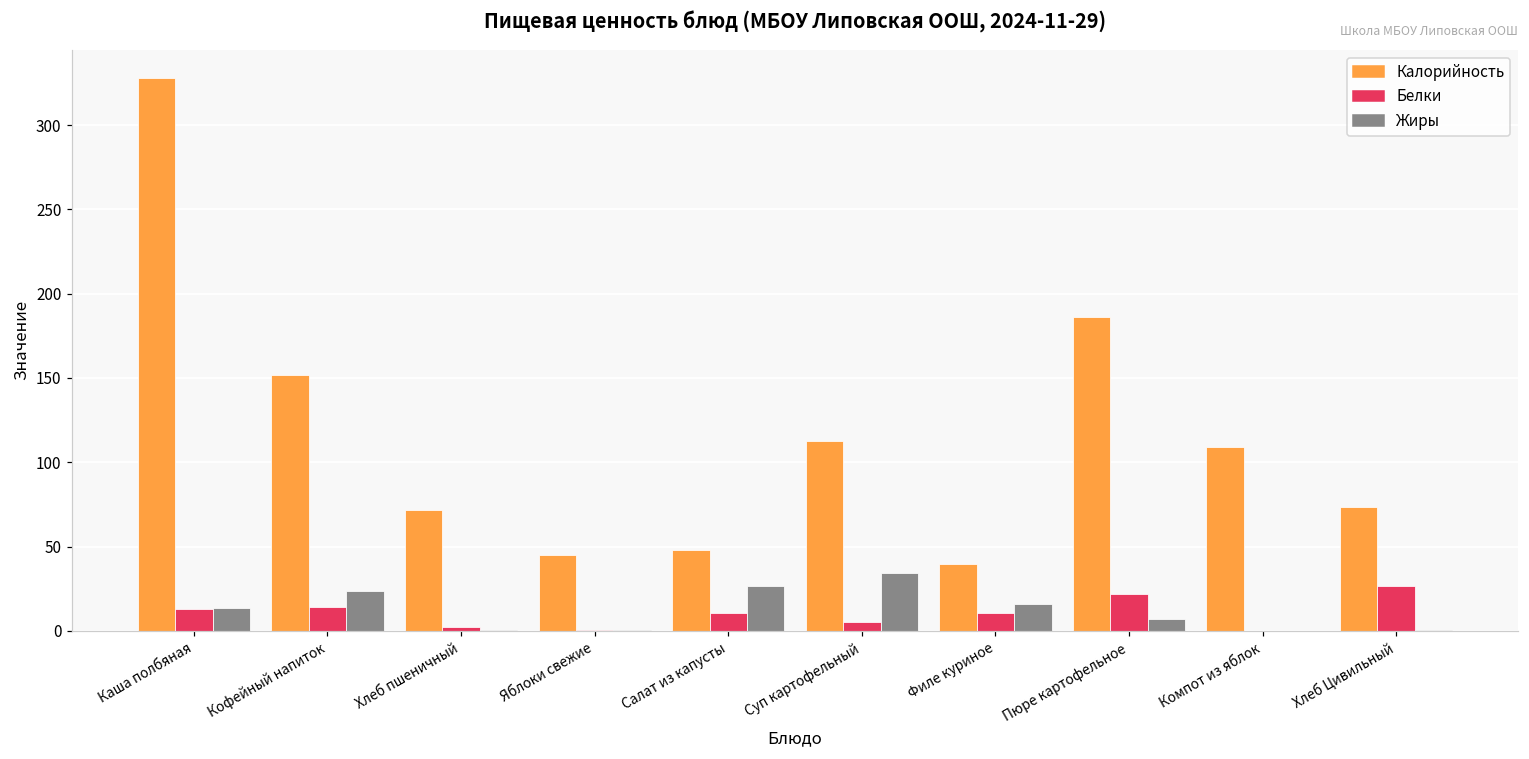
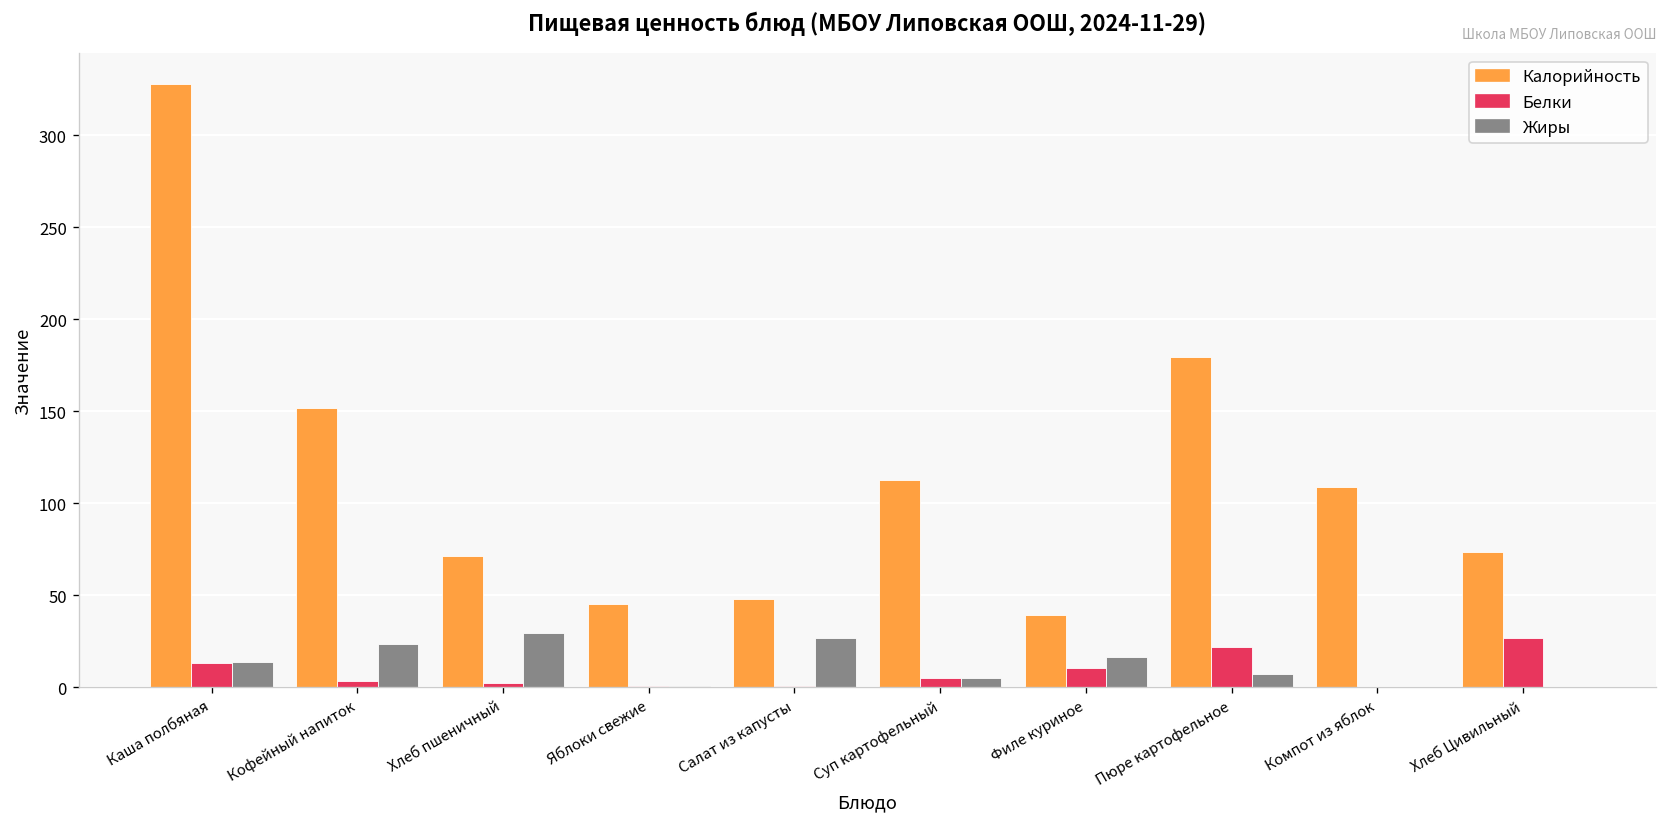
Белки, Кофейный напиток: 14 -> 3
Жиры, Хлеб пшеничный: 0 -> 29
Белки, Салат из капусты: 11 -> 1
Жиры, Суп картофельный: 34 -> 5
Калорийность, Пюре картофельное: 186 -> 179
